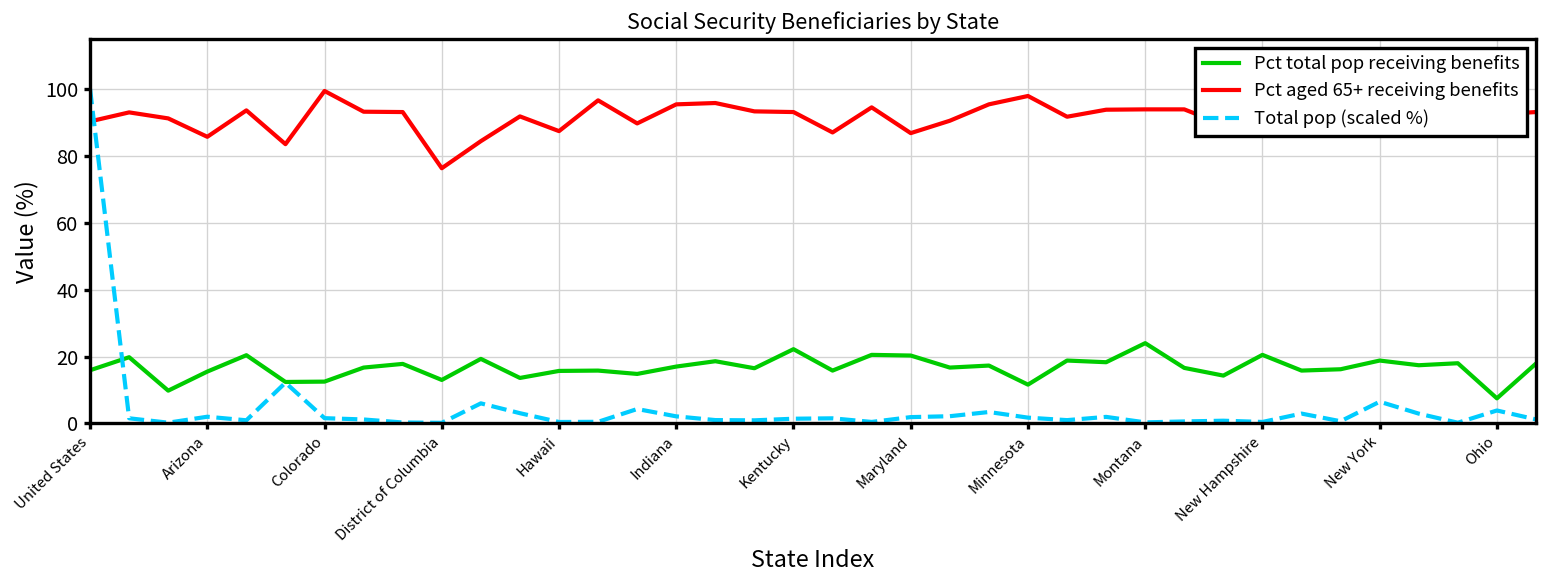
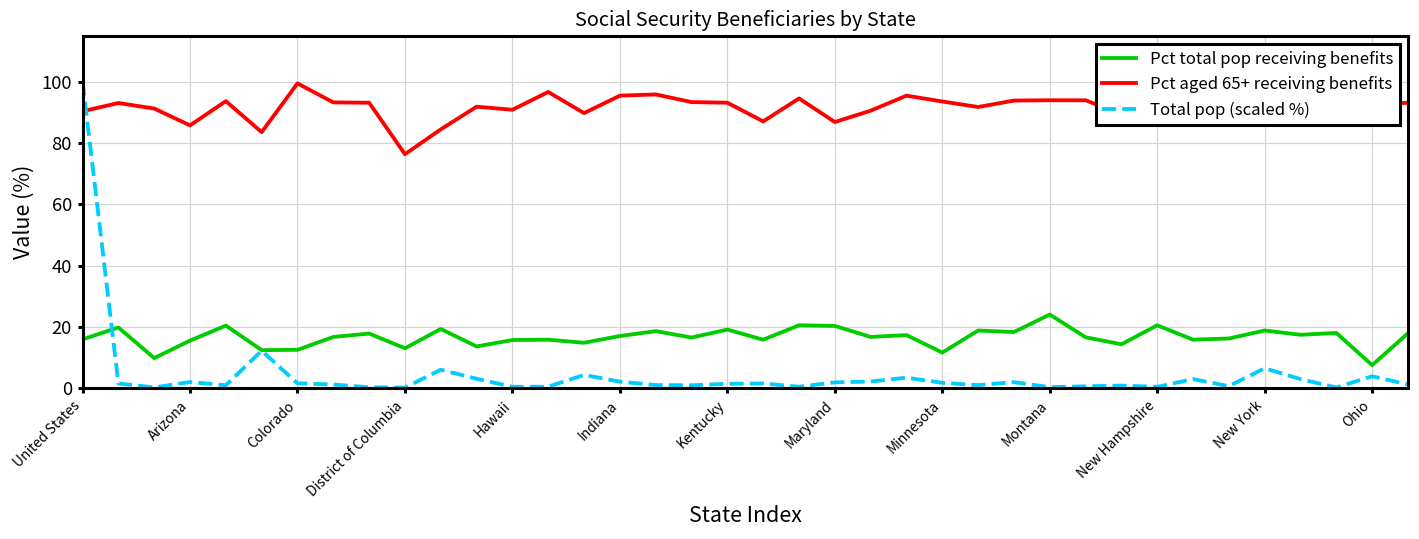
Pct aged 65+ receiving benefits, Hawaii: 87 -> 91
Pct total pop receiving benefits, Kentucky: 22 -> 19
Pct aged 65+ receiving benefits, Minnesota: 98 -> 94
